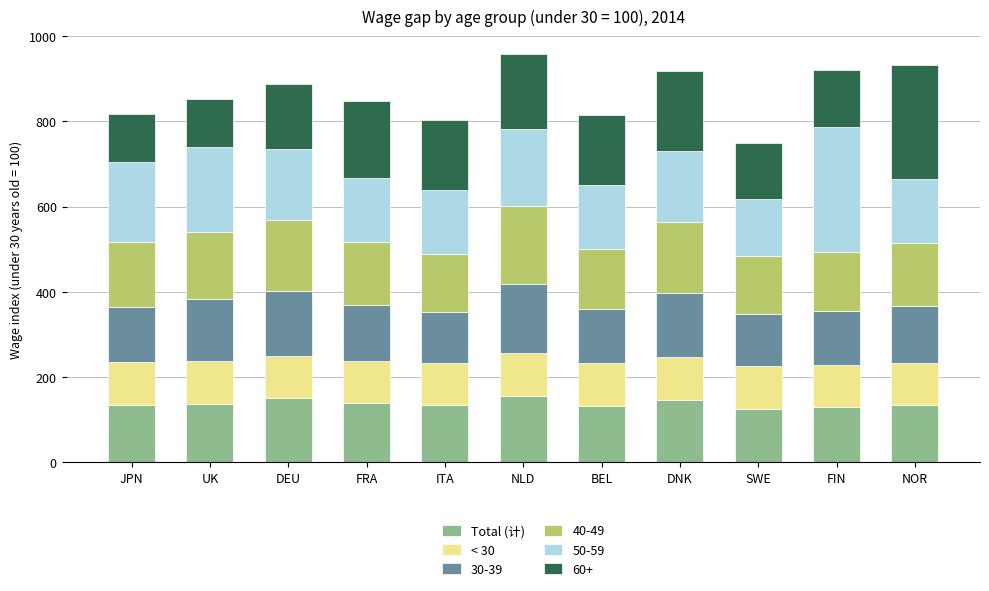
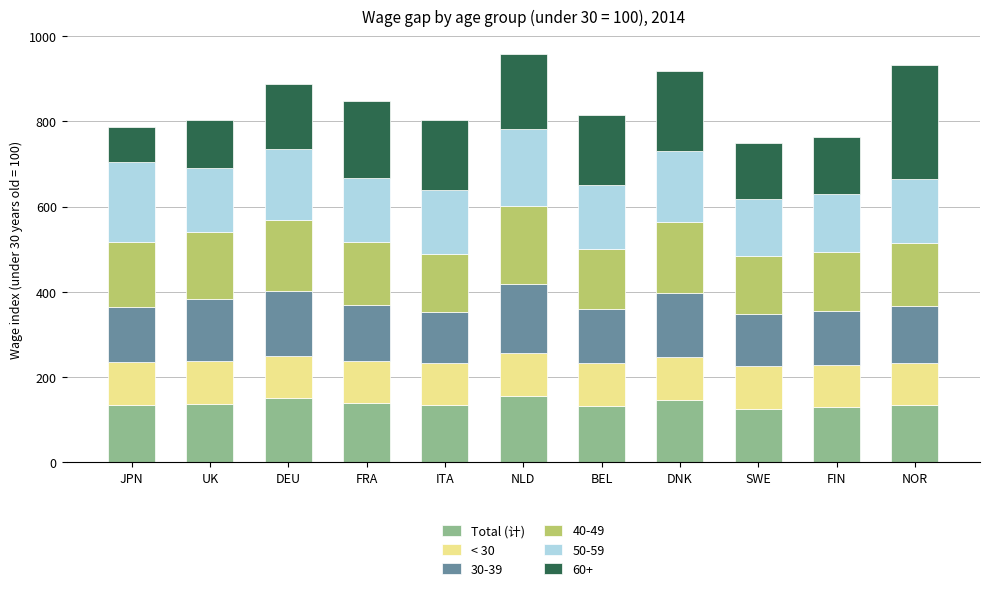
60+, JPN: 110 -> 80
50-59, UK: 200 -> 150
50-59, FIN: 290 -> 140
